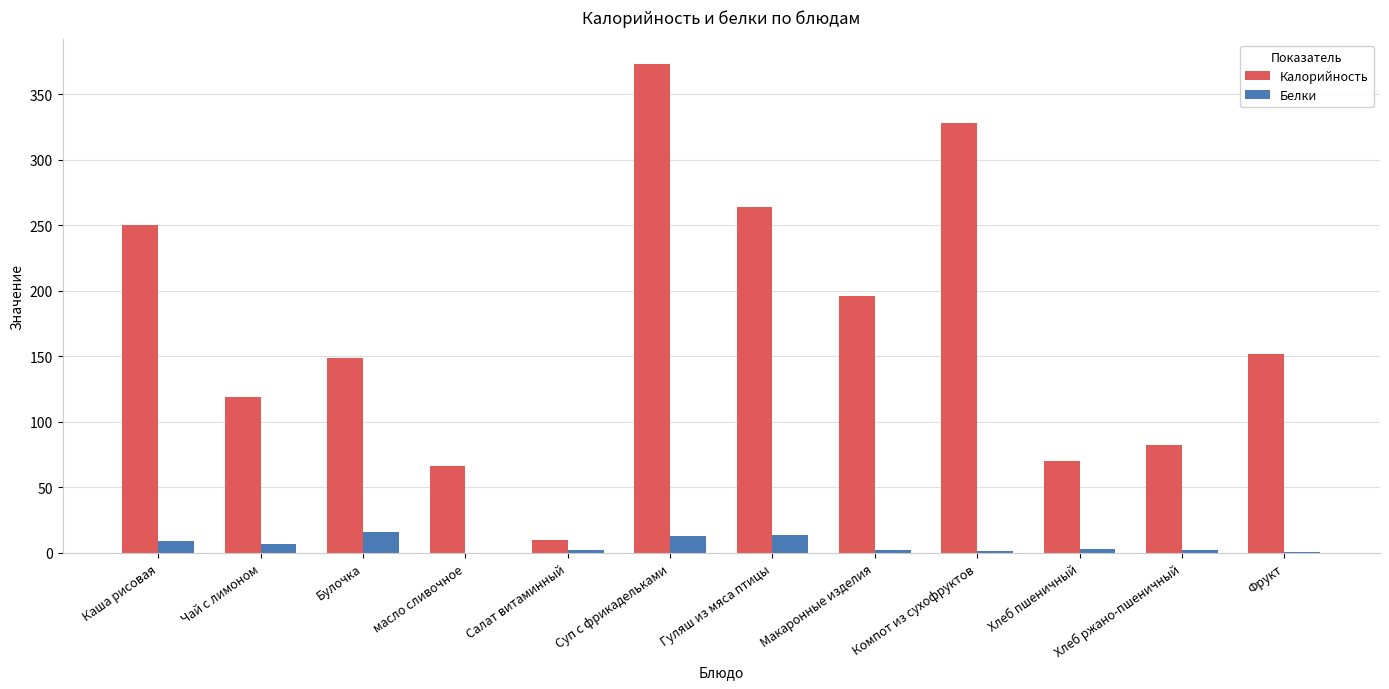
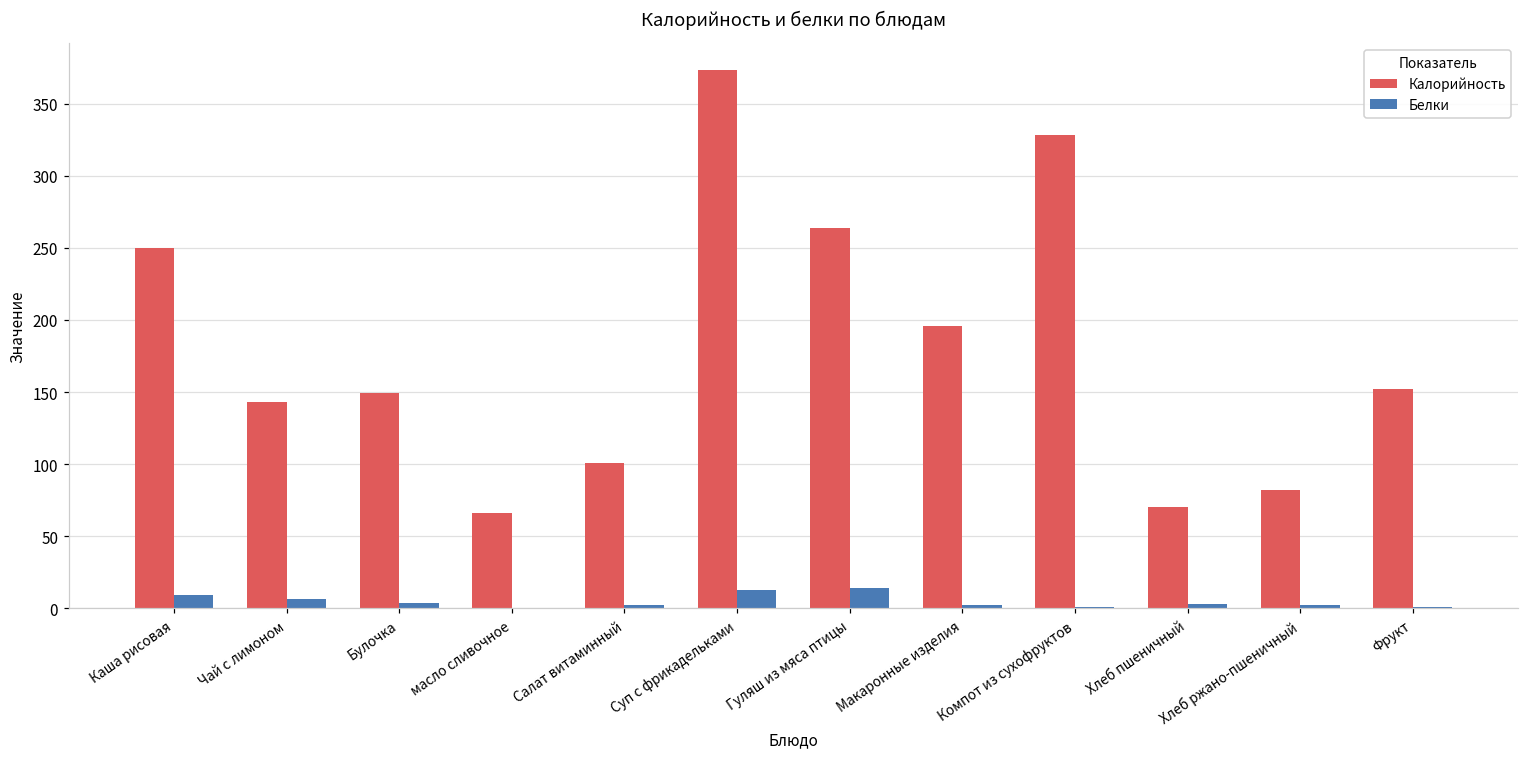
Калорийность, Чай с лимоном: 119 -> 143
Белки, Булочка: 16 -> 4
Калорийность, Салат витаминный: 10 -> 101
